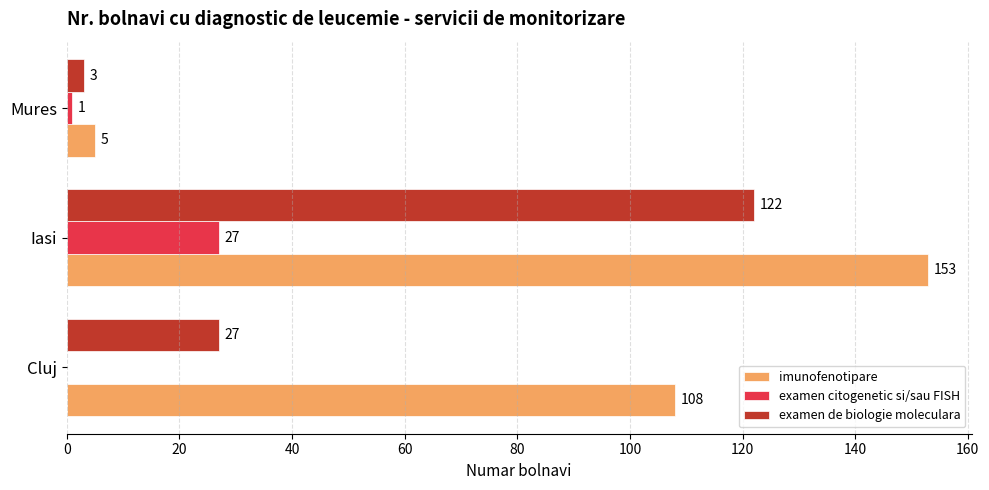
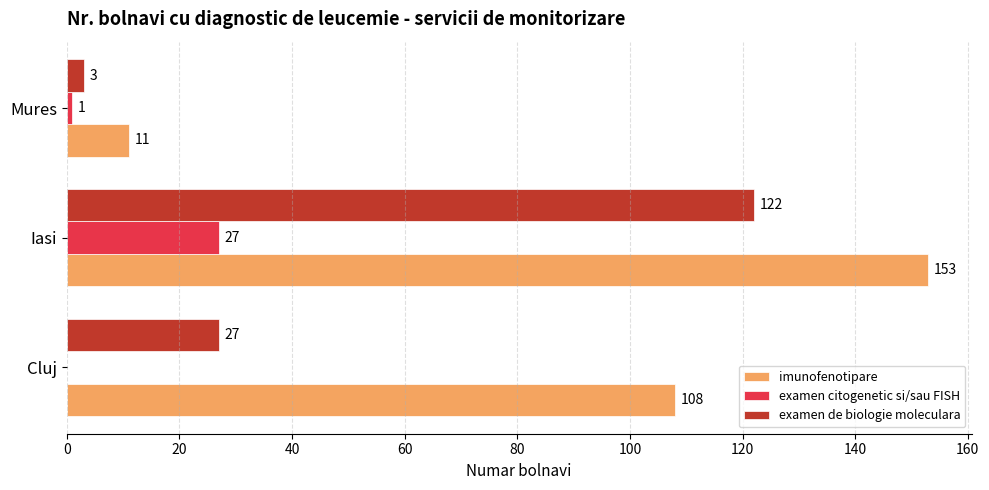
imunofenotipare, Mures: 5 -> 11
